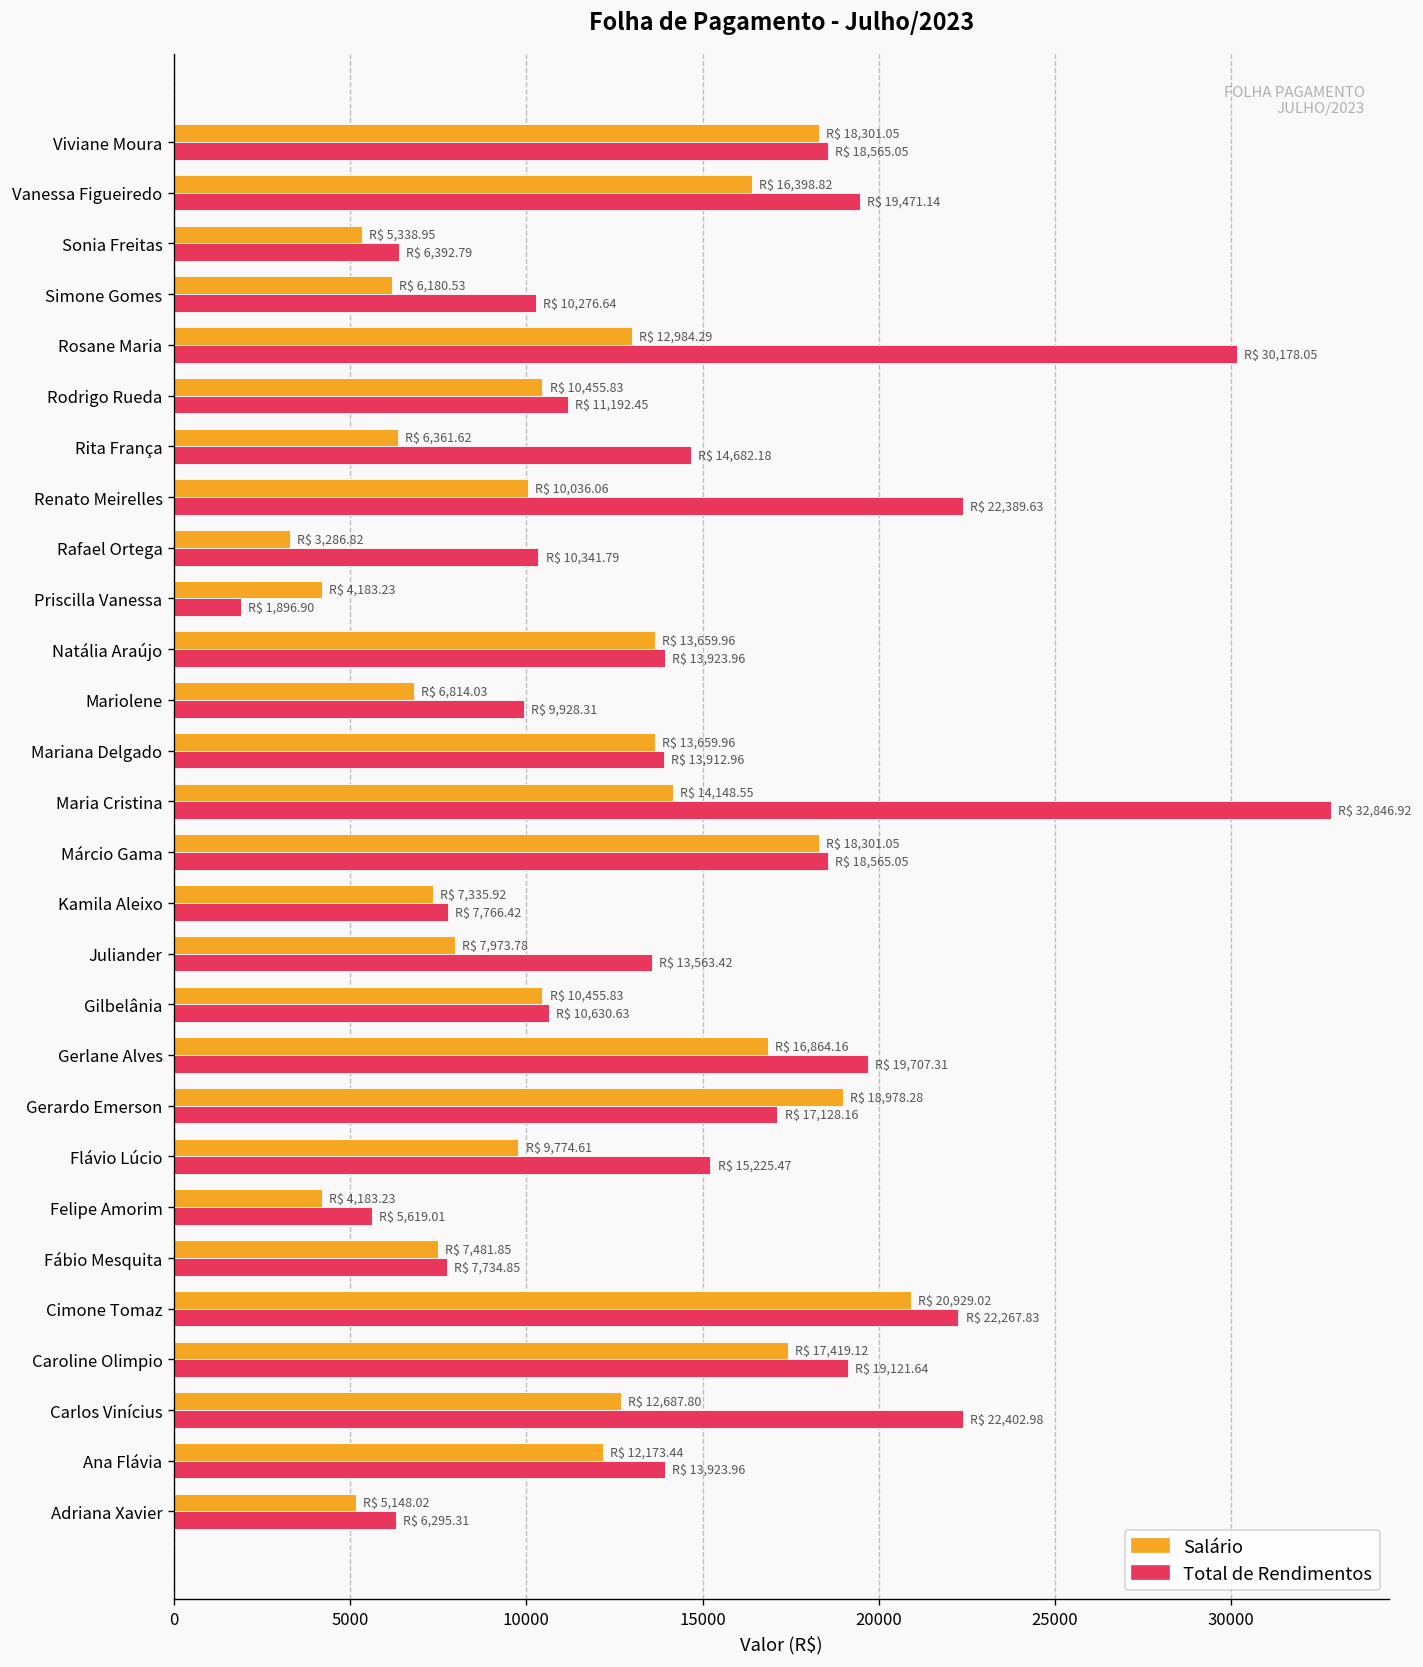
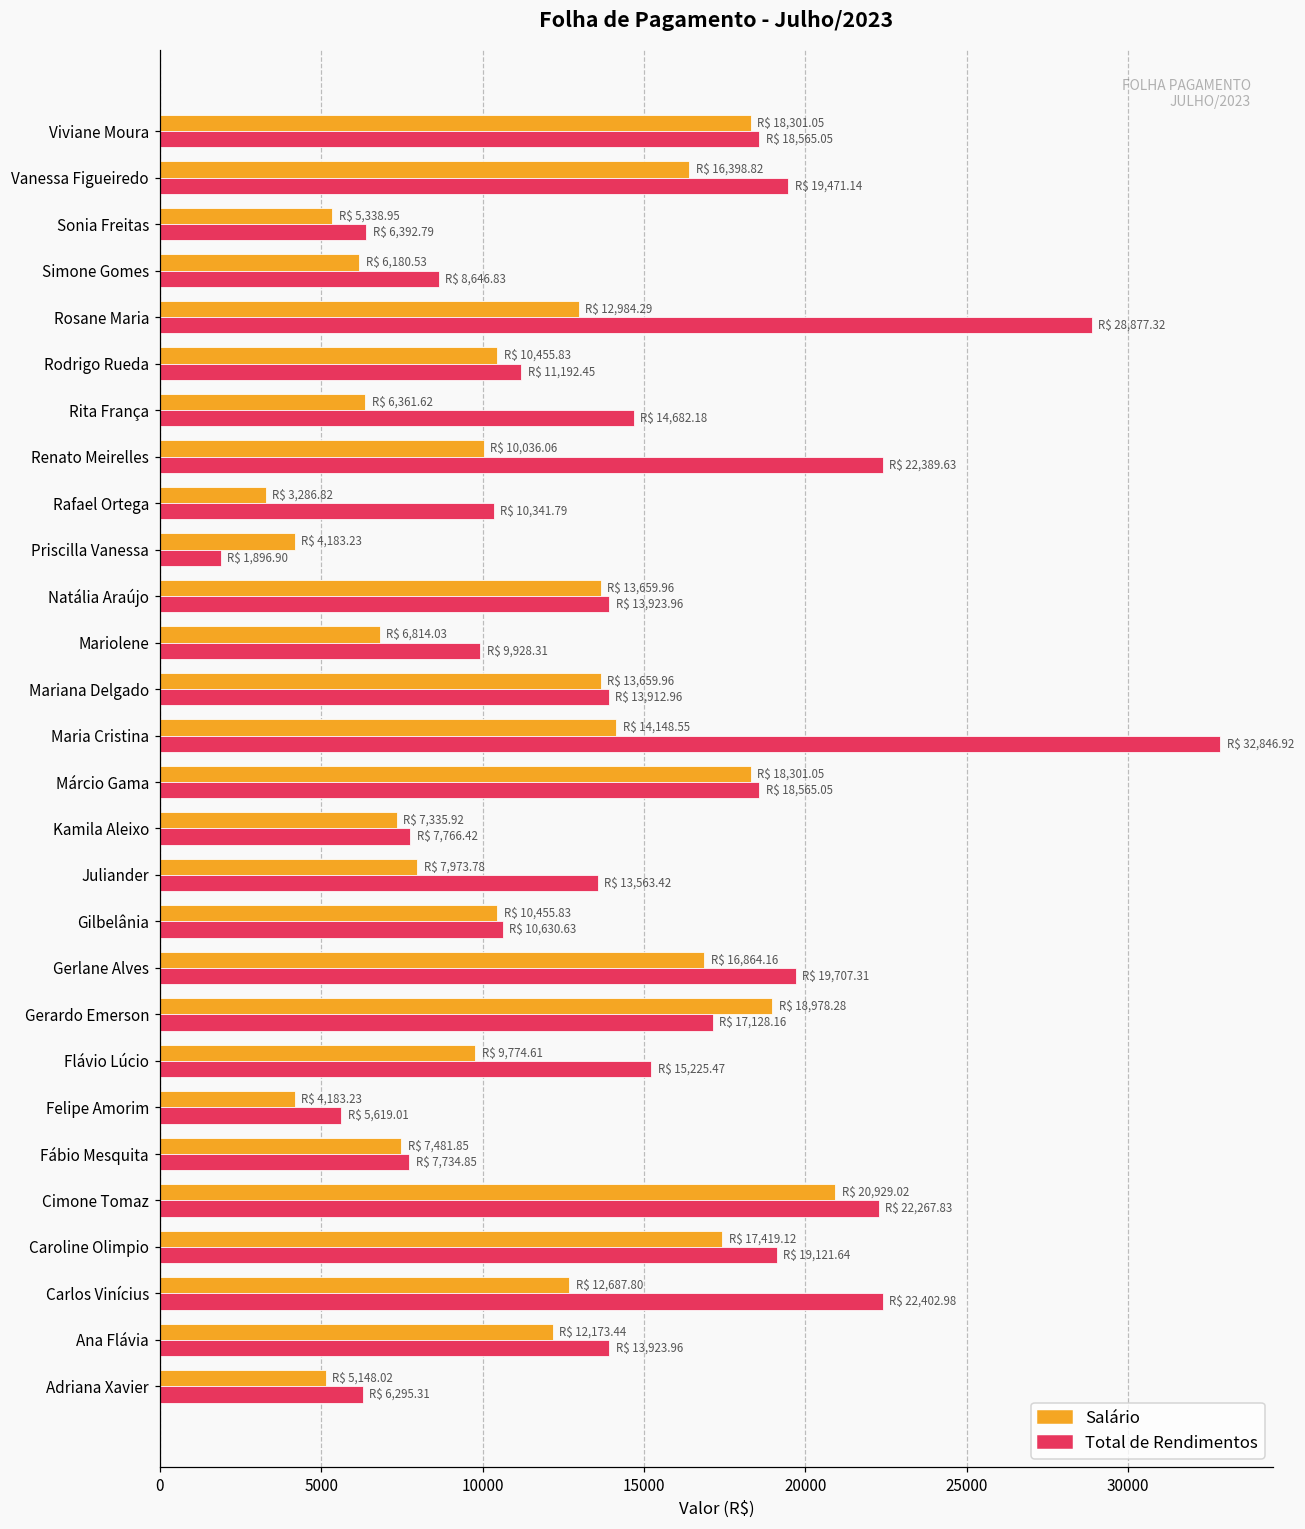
Total de Rendimentos, Simone Gomes: 10,276.64 -> 8,646.83
Total de Rendimentos, Rosane Maria: 30,178.05 -> 28,877.32
